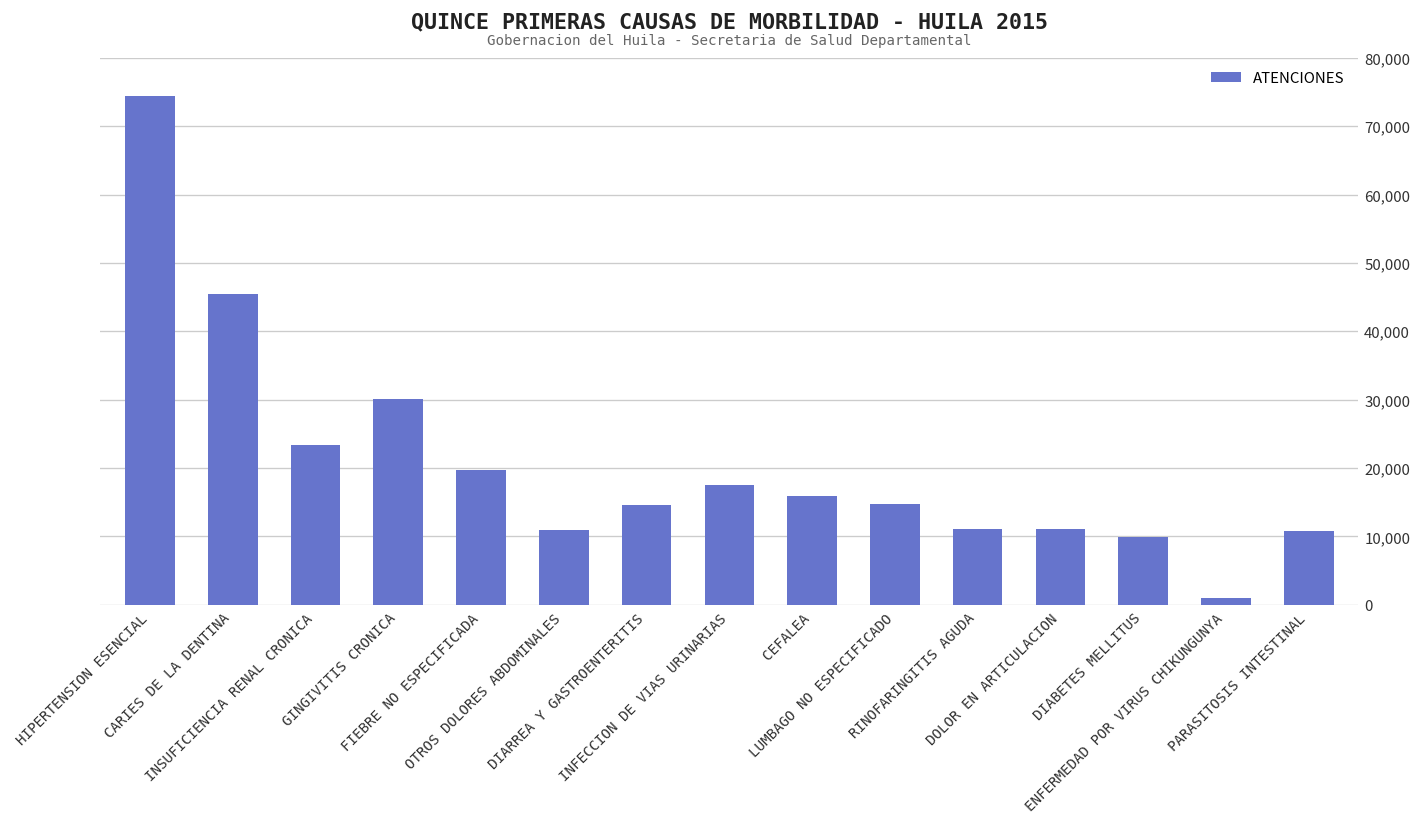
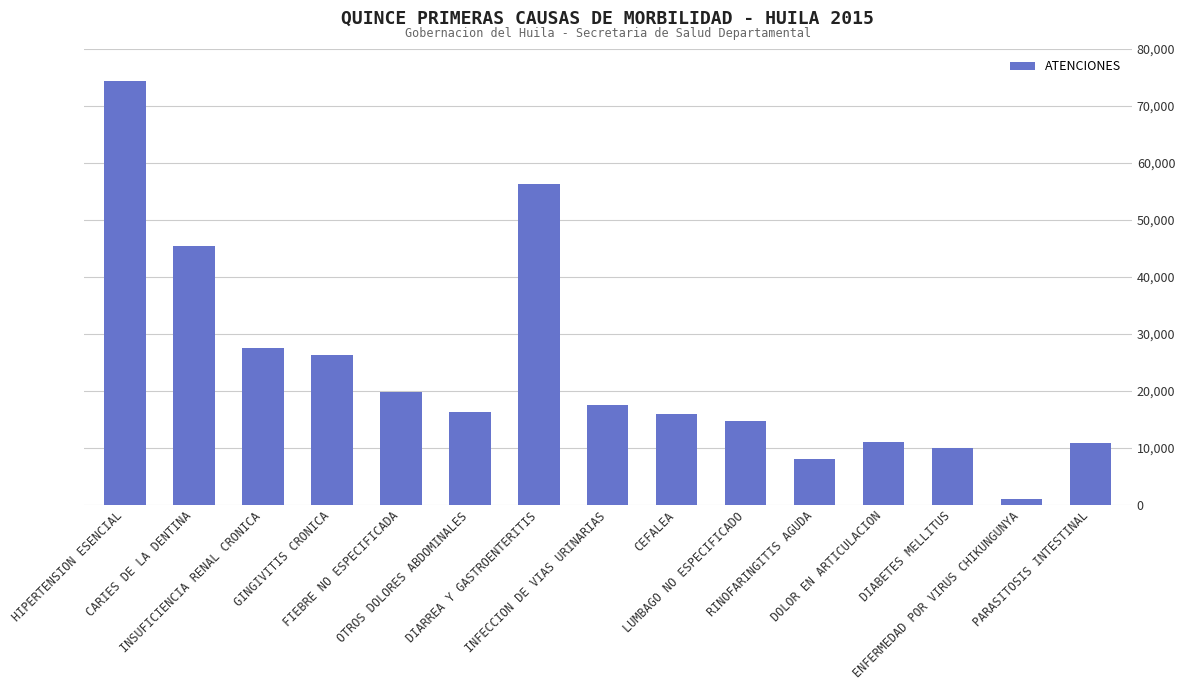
INSUFICIENCIA RENAL CRONICA: 23,000 -> 27,000
GINGIVITIS CRONICA: 30,000 -> 26,000
OTROS DOLORES ABDOMINALES: 11,000 -> 16,000
DIARREA Y GASTROENTERITIS: 15,000 -> 56,000
RINOFARINGITIS AGUDA: 11,000 -> 8,000
